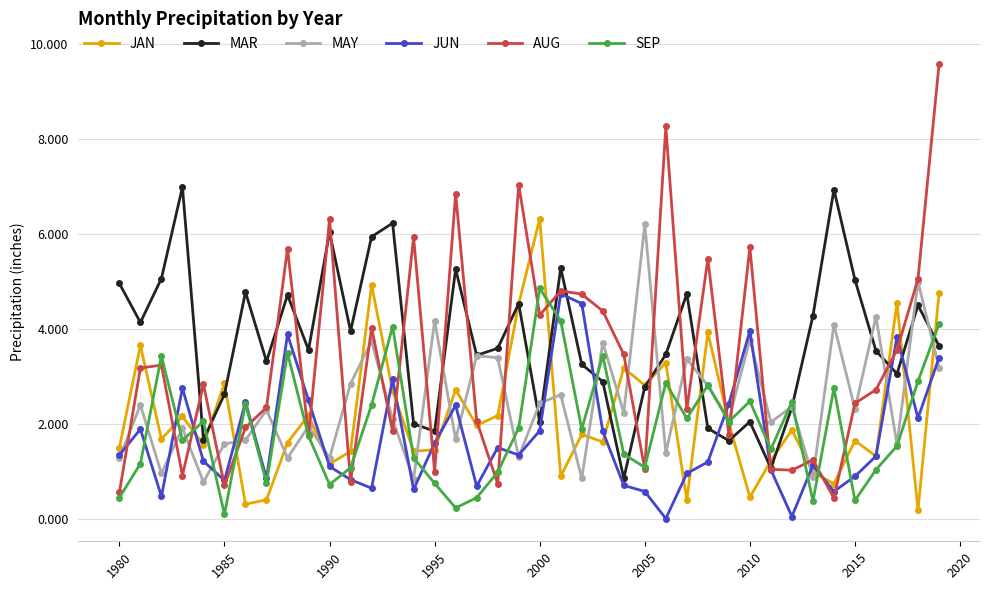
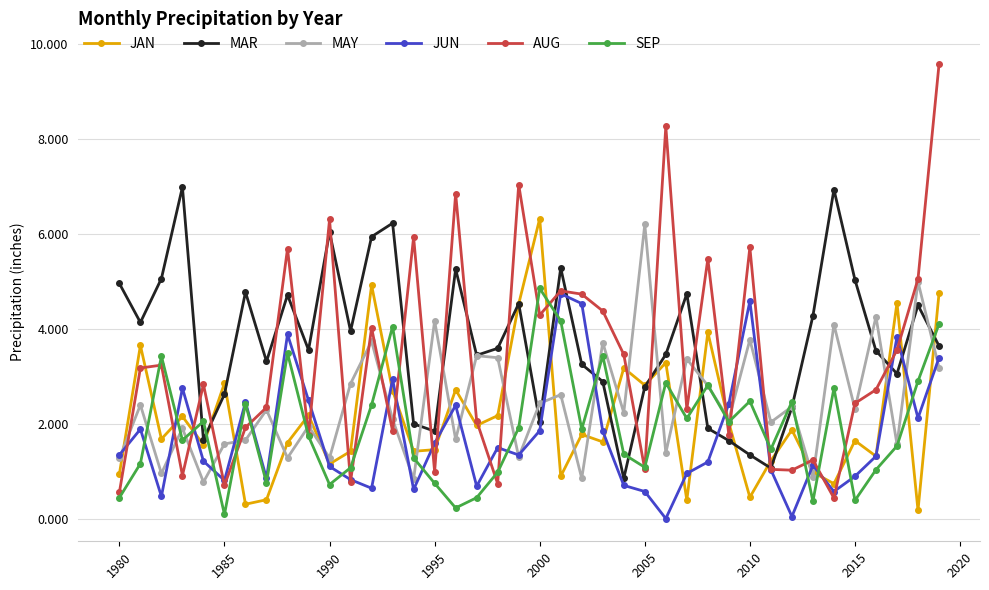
JAN, 1980: 1.5 -> 0.9
MAR, 2010: 2.0 -> 1.4
JUN, 2010: 4.0 -> 4.6
